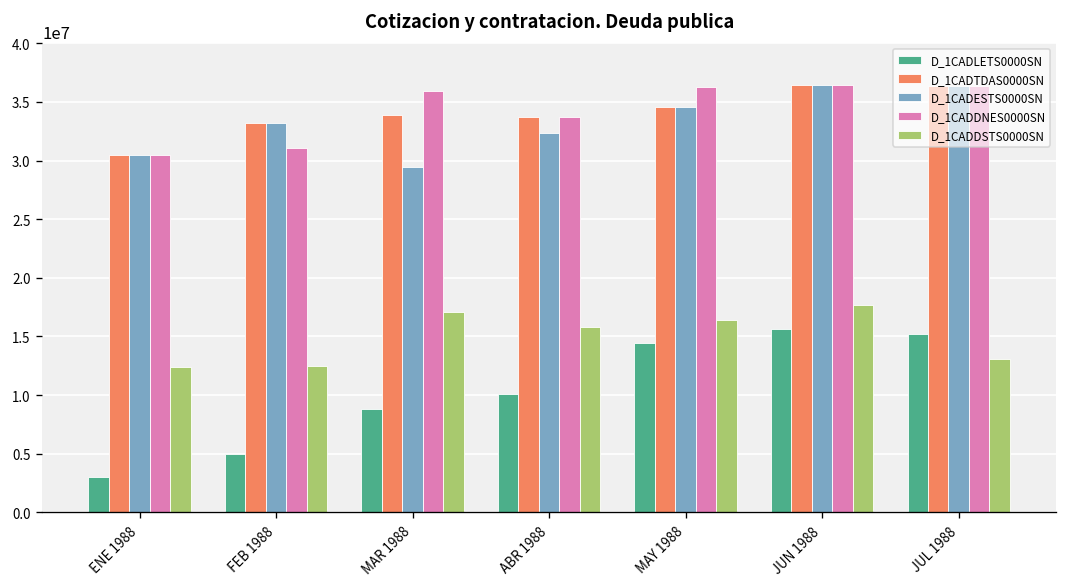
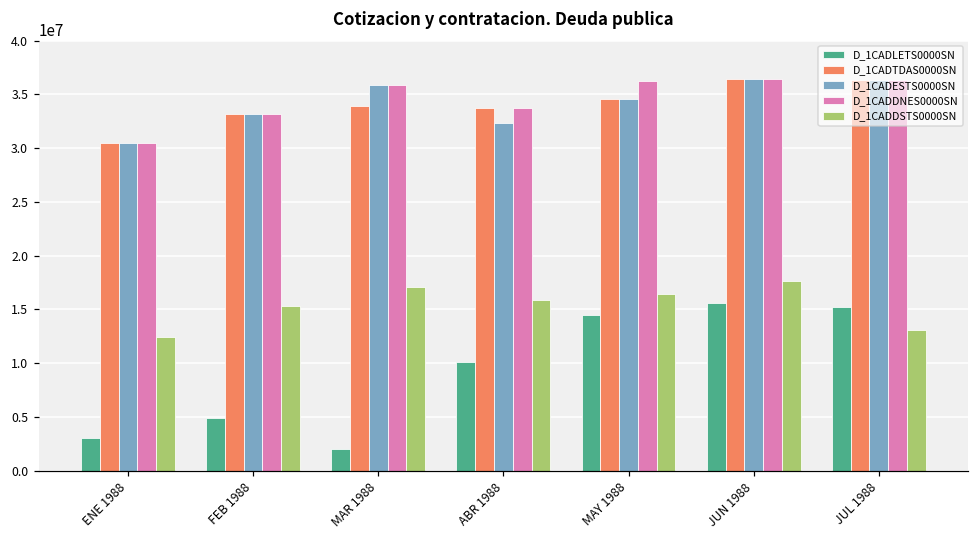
D_1CADDNES0000SN, FEB 1988: 31000000 -> 33000000
D_1CADDSTS0000SN, FEB 1988: 12000000 -> 15000000
D_1CADLETS0000SN, MAR 1988: 9000000 -> 2000000
D_1CADESTS0000SN, MAR 1988: 29000000 -> 36000000
